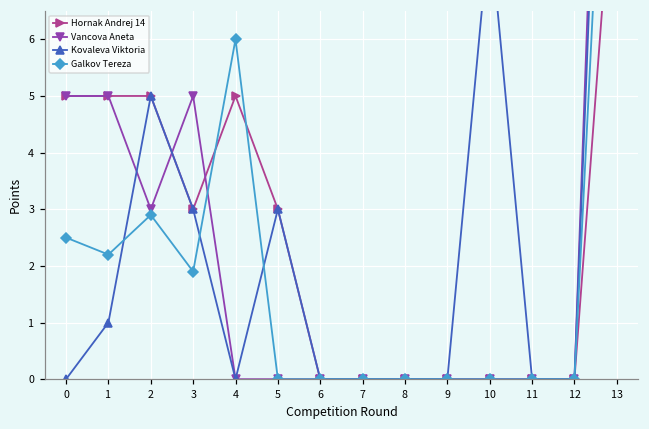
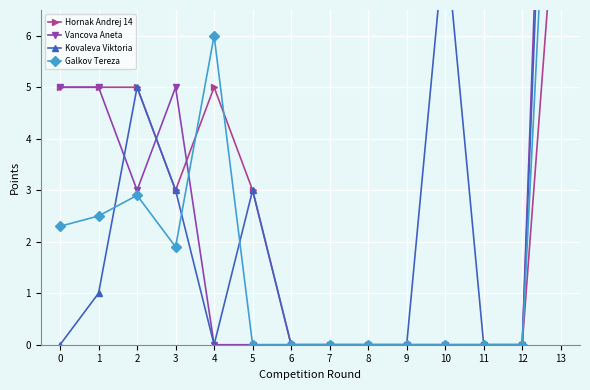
Galkov Tereza, 0: 2.5 -> 2.3
Galkov Tereza, 1: 2.2 -> 2.5
